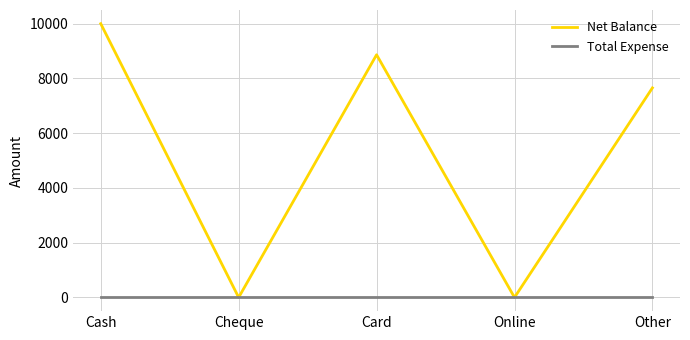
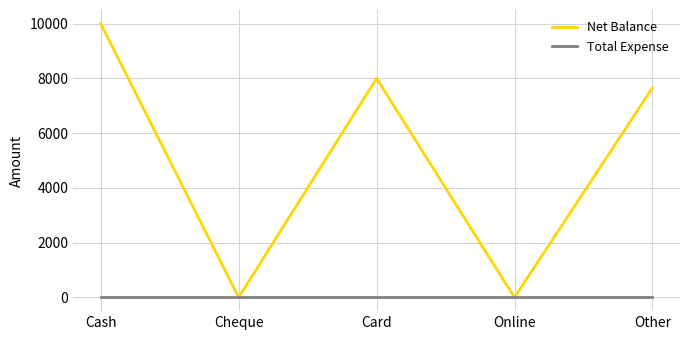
Net Balance, Card: 8900 -> 8000
